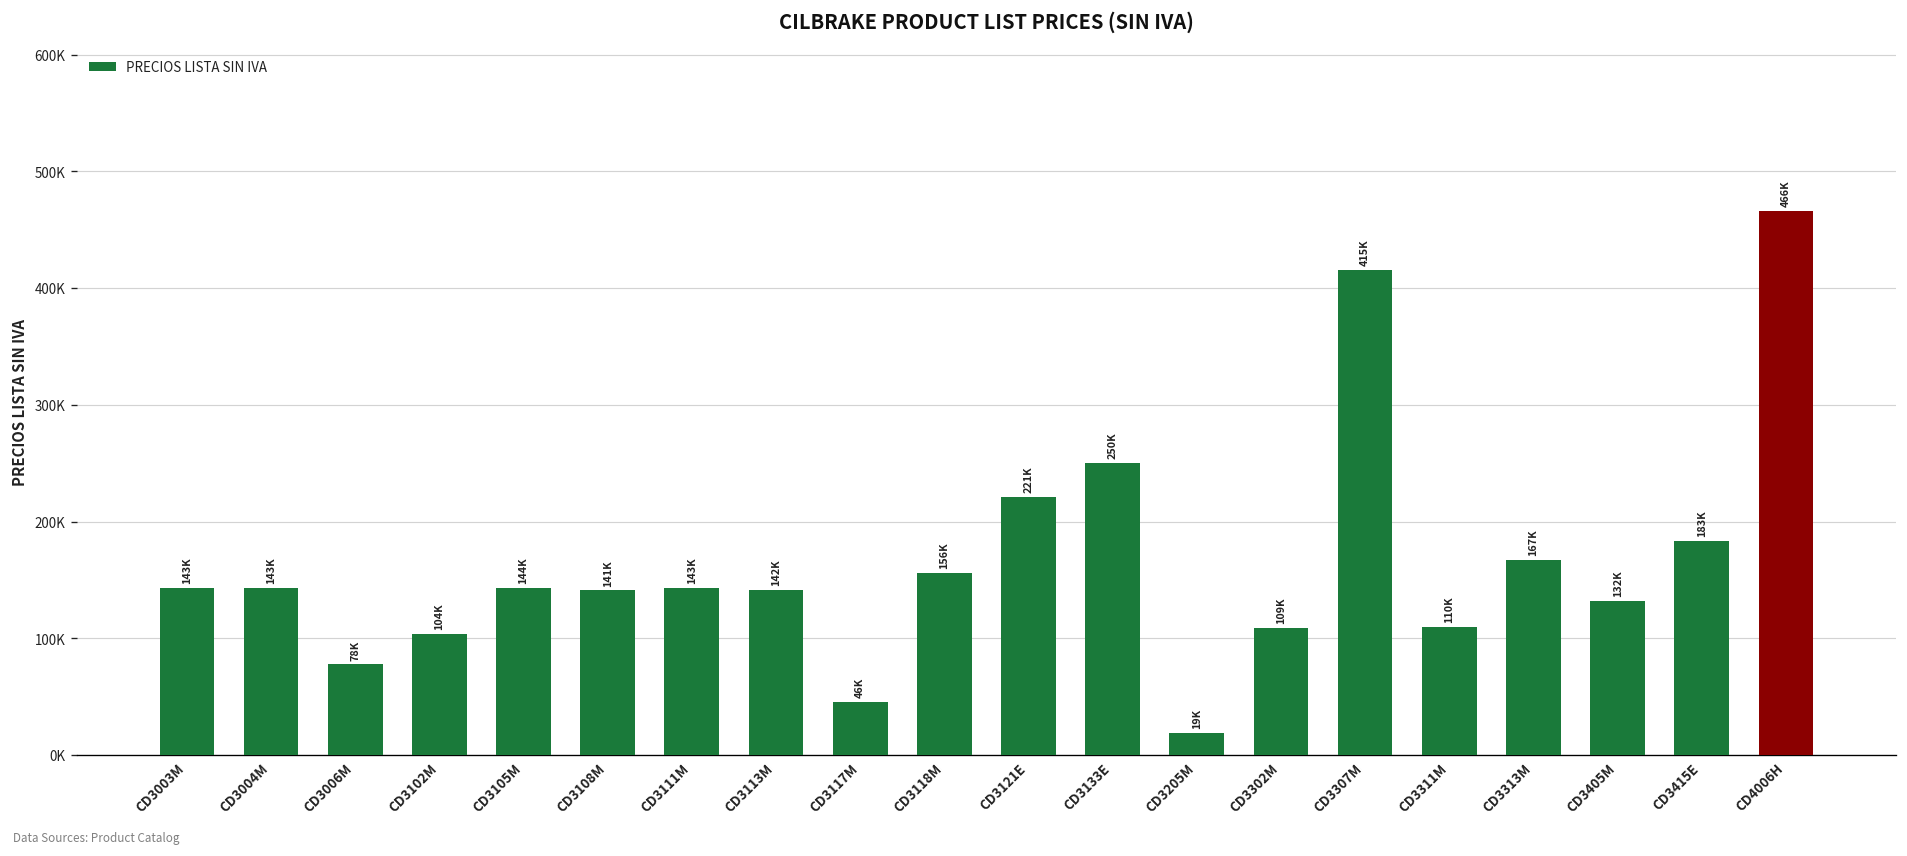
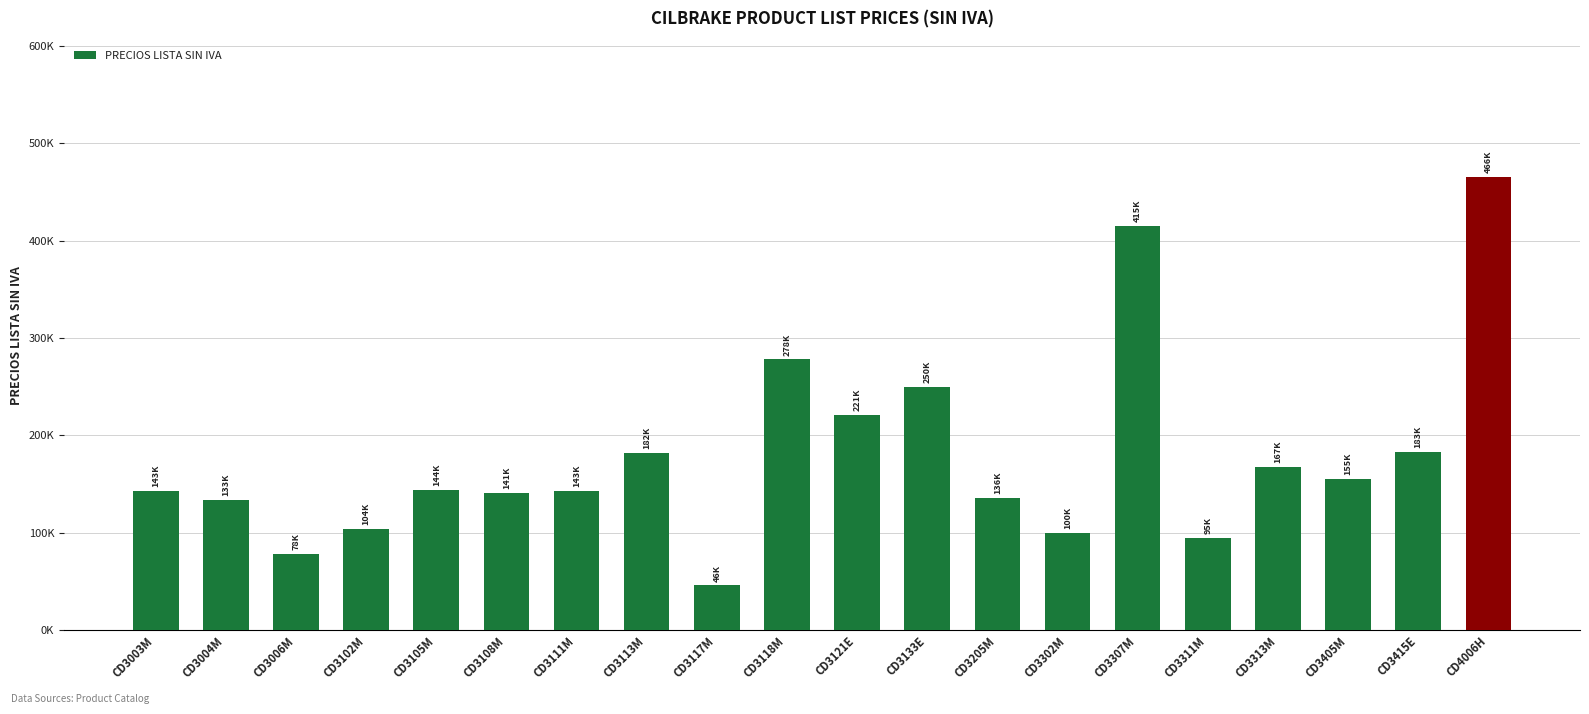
CD3004M: 143K -> 133K
CD3113M: 142K -> 182K
CD3118M: 156K -> 278K
CD3205M: 19K -> 136K
CD3302M: 109K -> 100K
CD3311M: 110K -> 95K
CD3405M: 132K -> 155K
